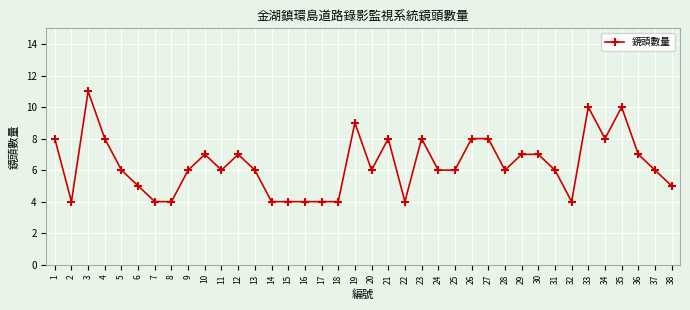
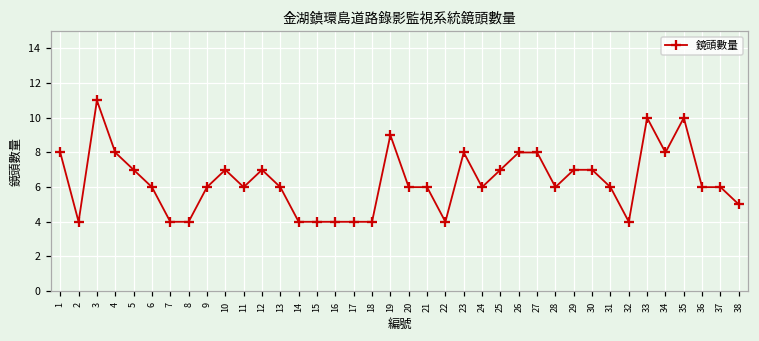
5: 6 -> 7
6: 5 -> 6
21: 8 -> 6
25: 6 -> 7
36: 7 -> 6
